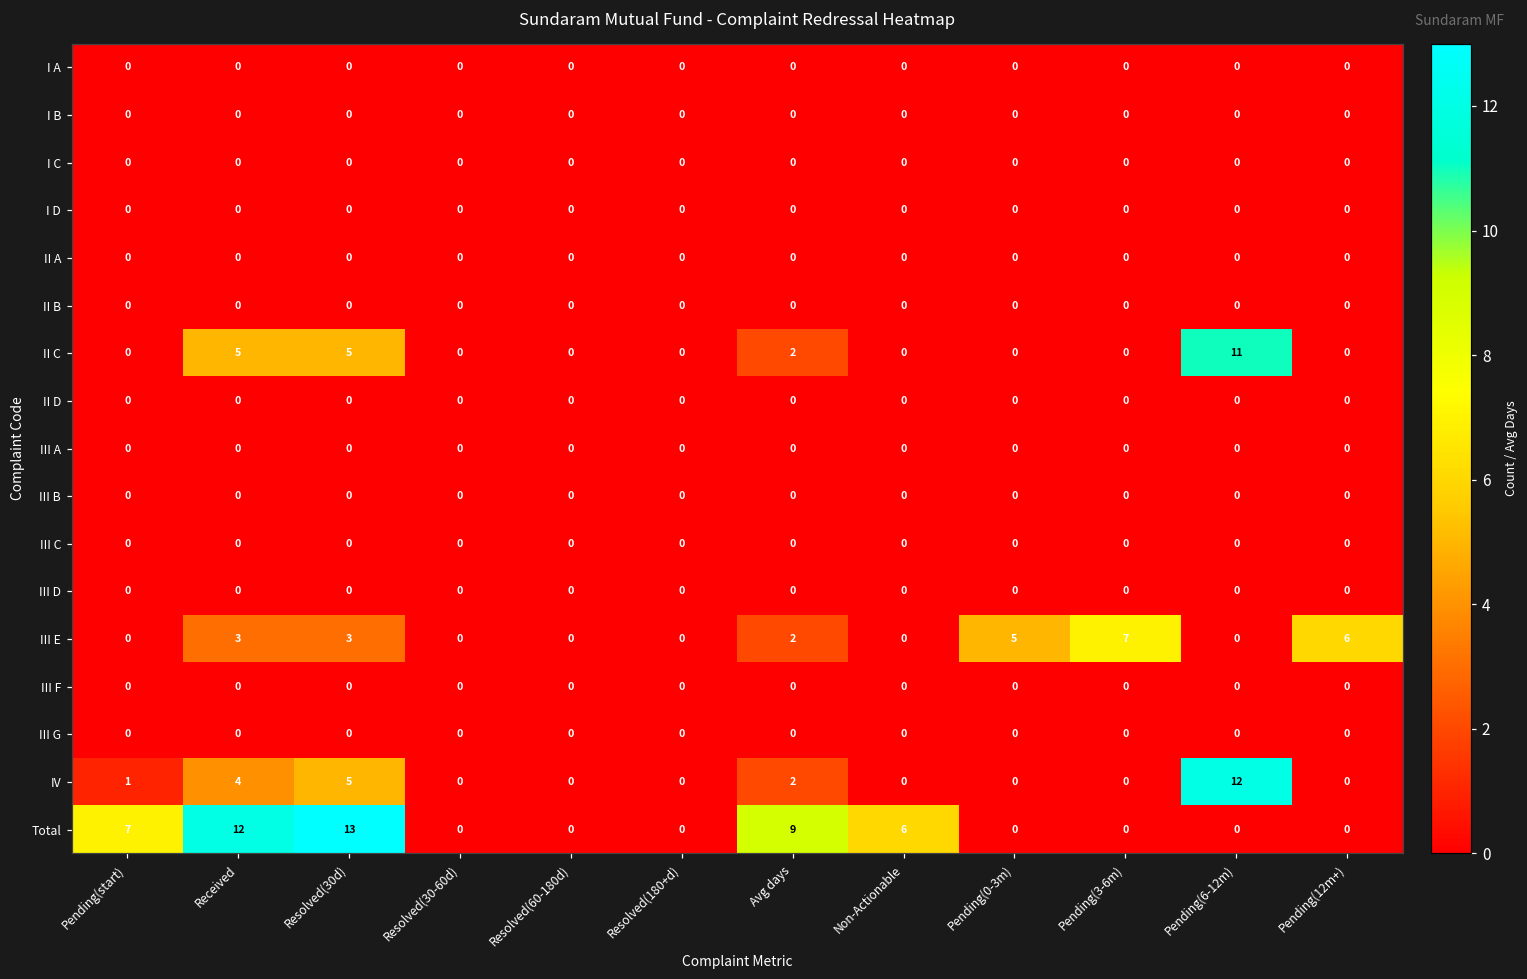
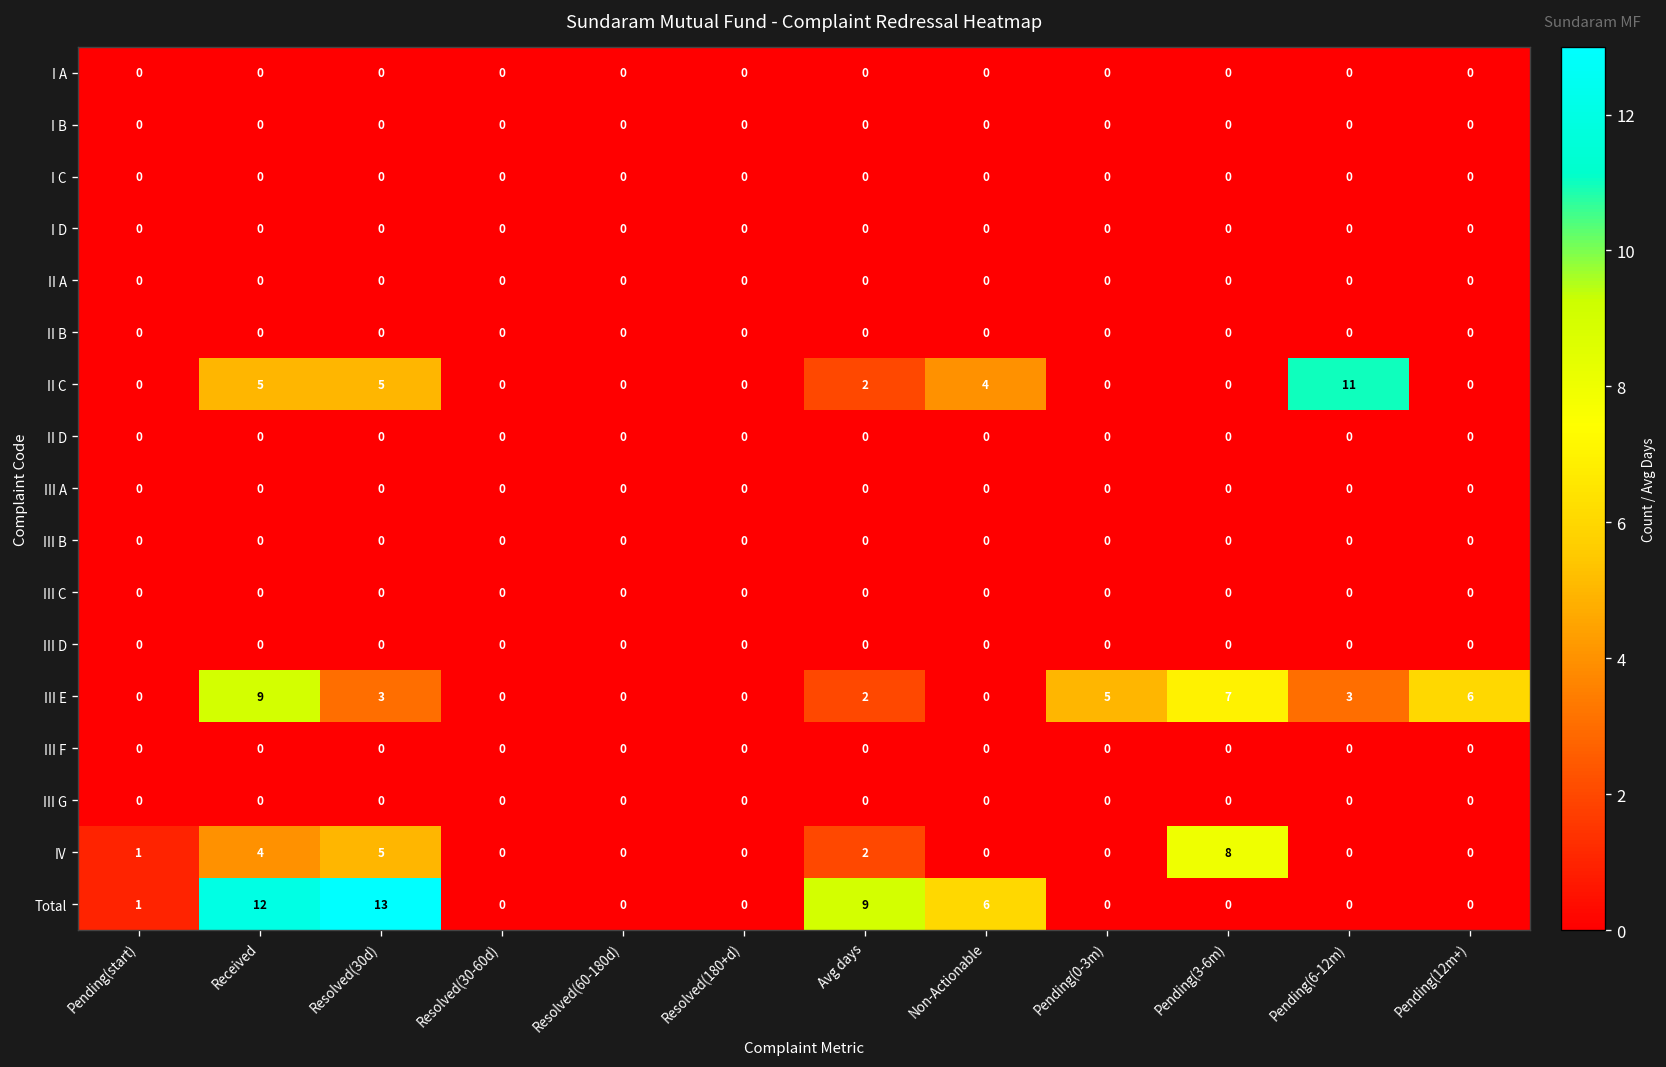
II C, Non-Actionable: 0 -> 4
III E, Received: 3 -> 9
III E, Pending(6-12m): 0 -> 3
IV, Pending(3-6m): 0 -> 8
IV, Pending(6-12m): 12 -> 0
Total, Pending(start): 7 -> 1
